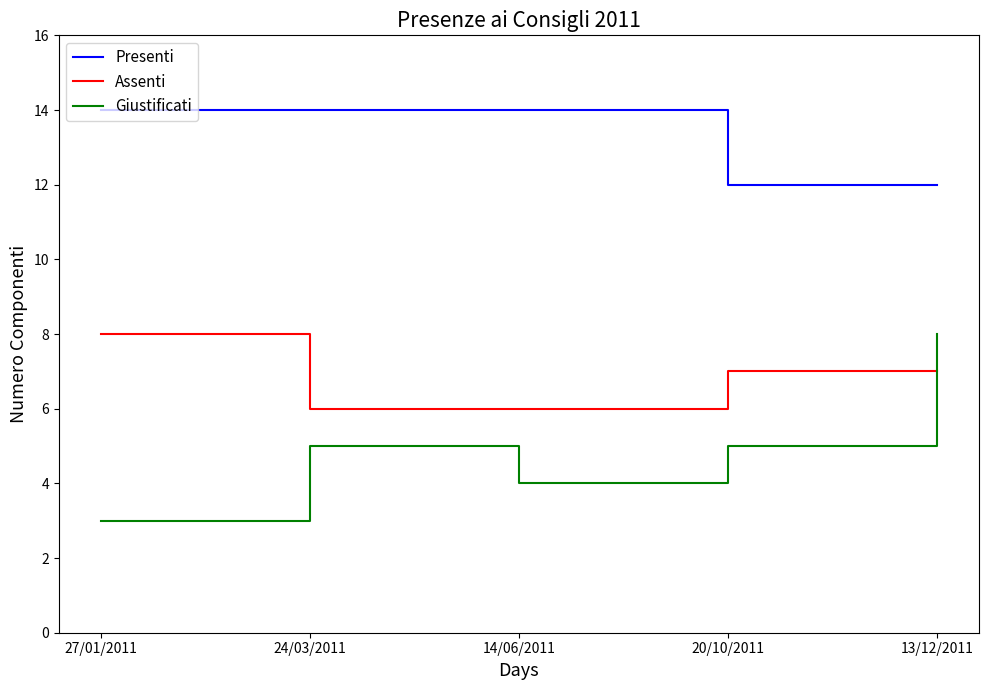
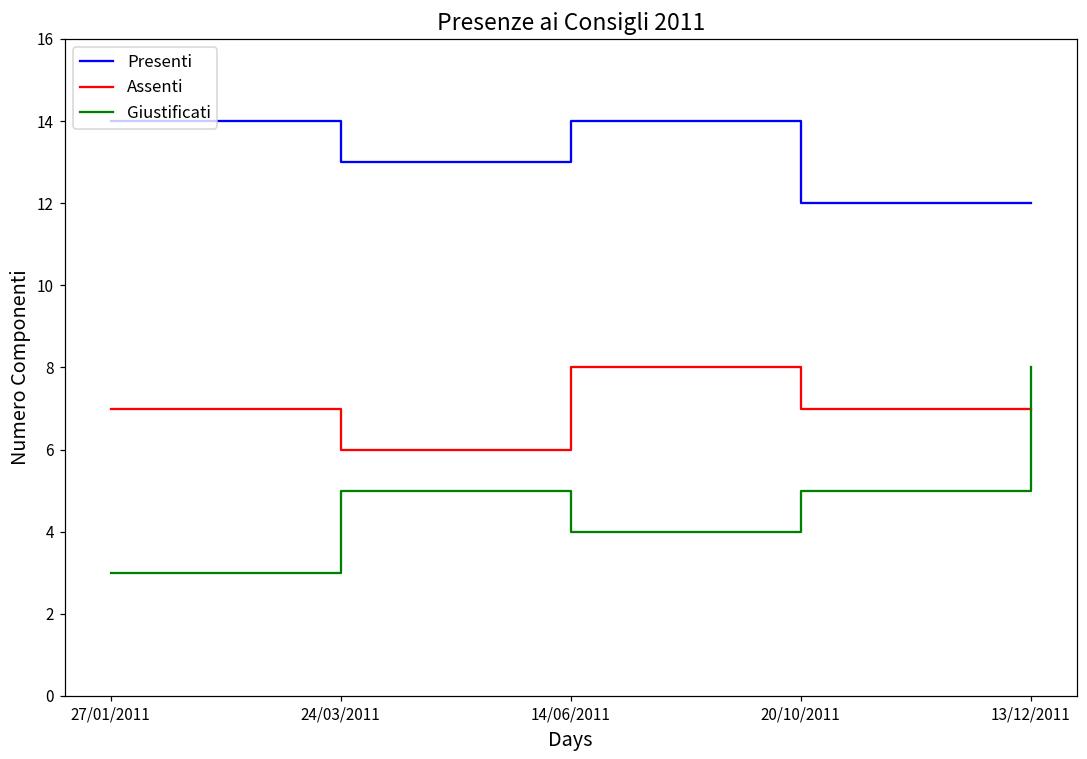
Assenti, 27/01/2011: 8 -> 7
Presenti, 24/03/2011: 14 -> 13
Assenti, 14/06/2011: 6 -> 8
